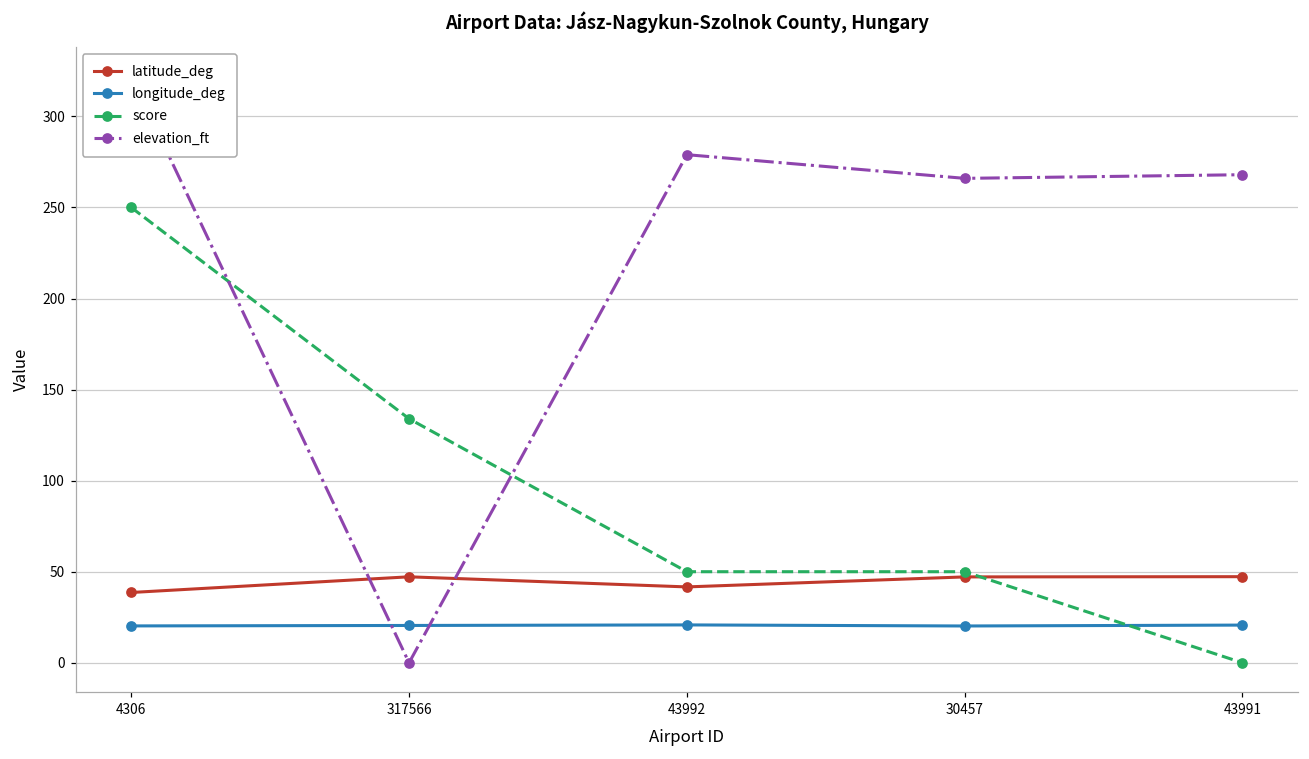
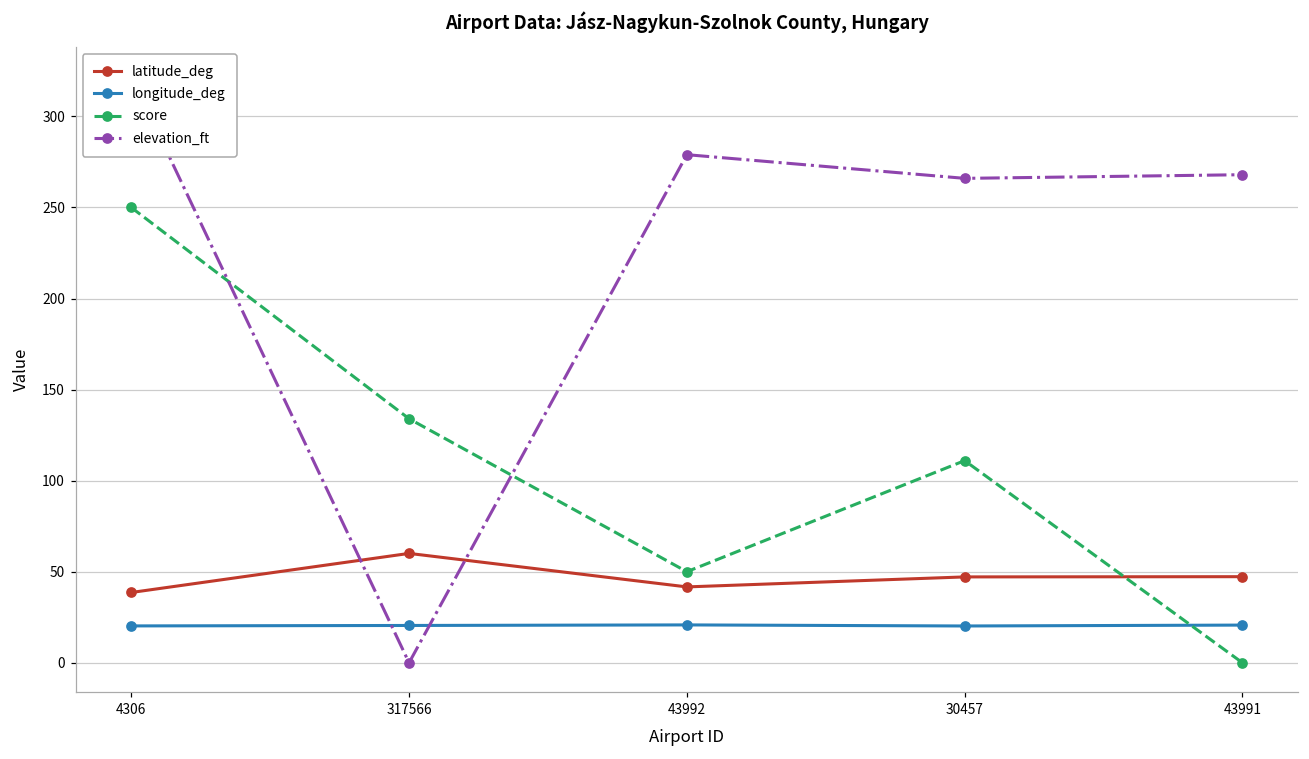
latitude_deg, 317566: 47 -> 60
score, 30457: 50 -> 111
